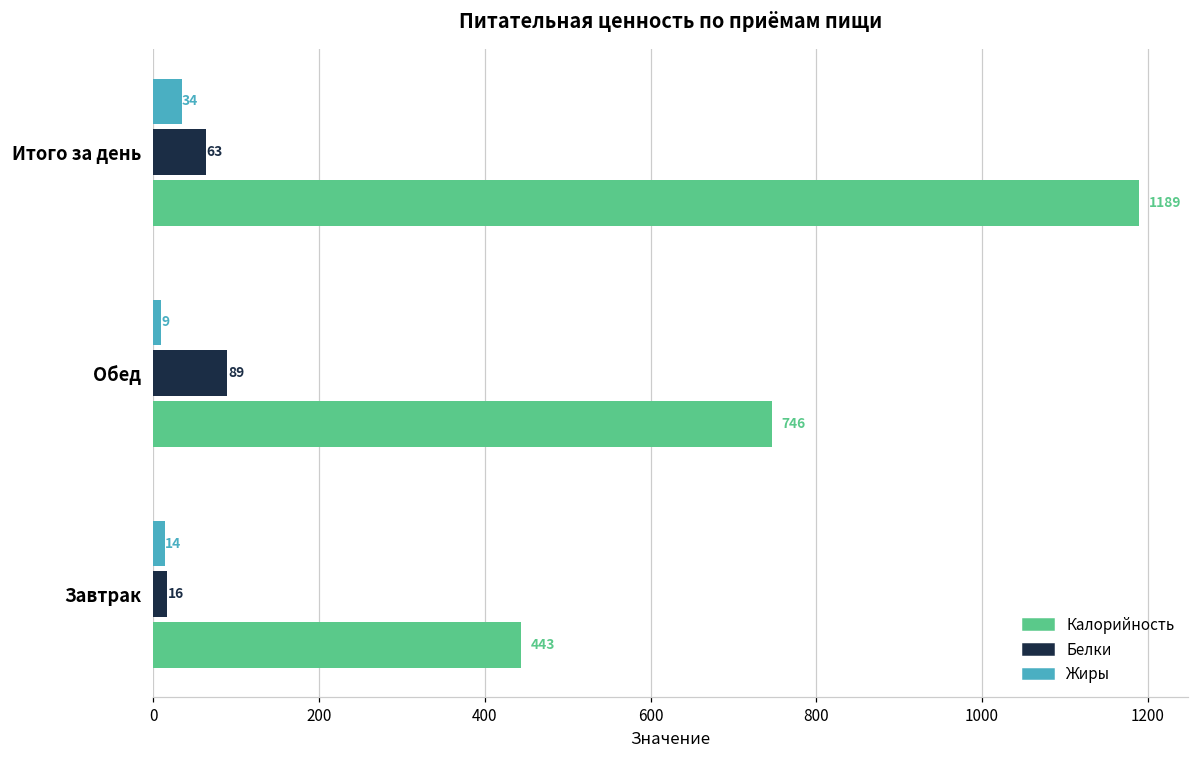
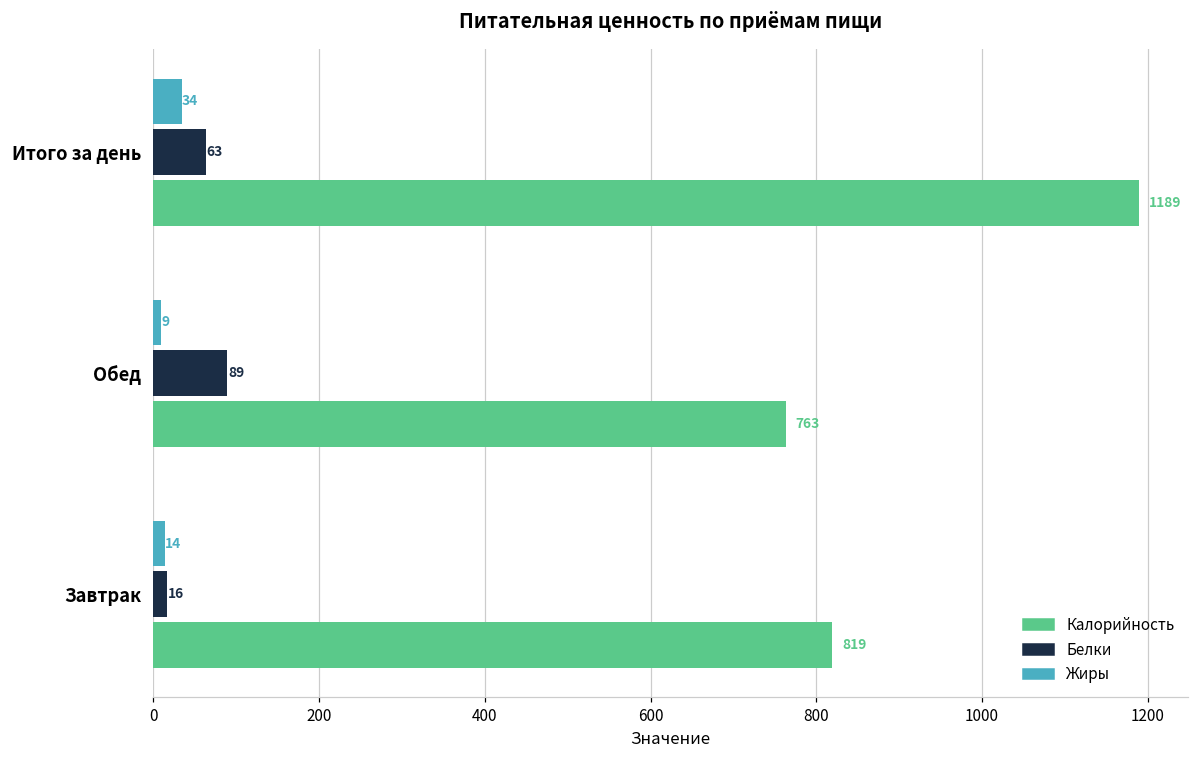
Калорийность, Обед: 746 -> 763
Калорийность, Завтрак: 443 -> 819
